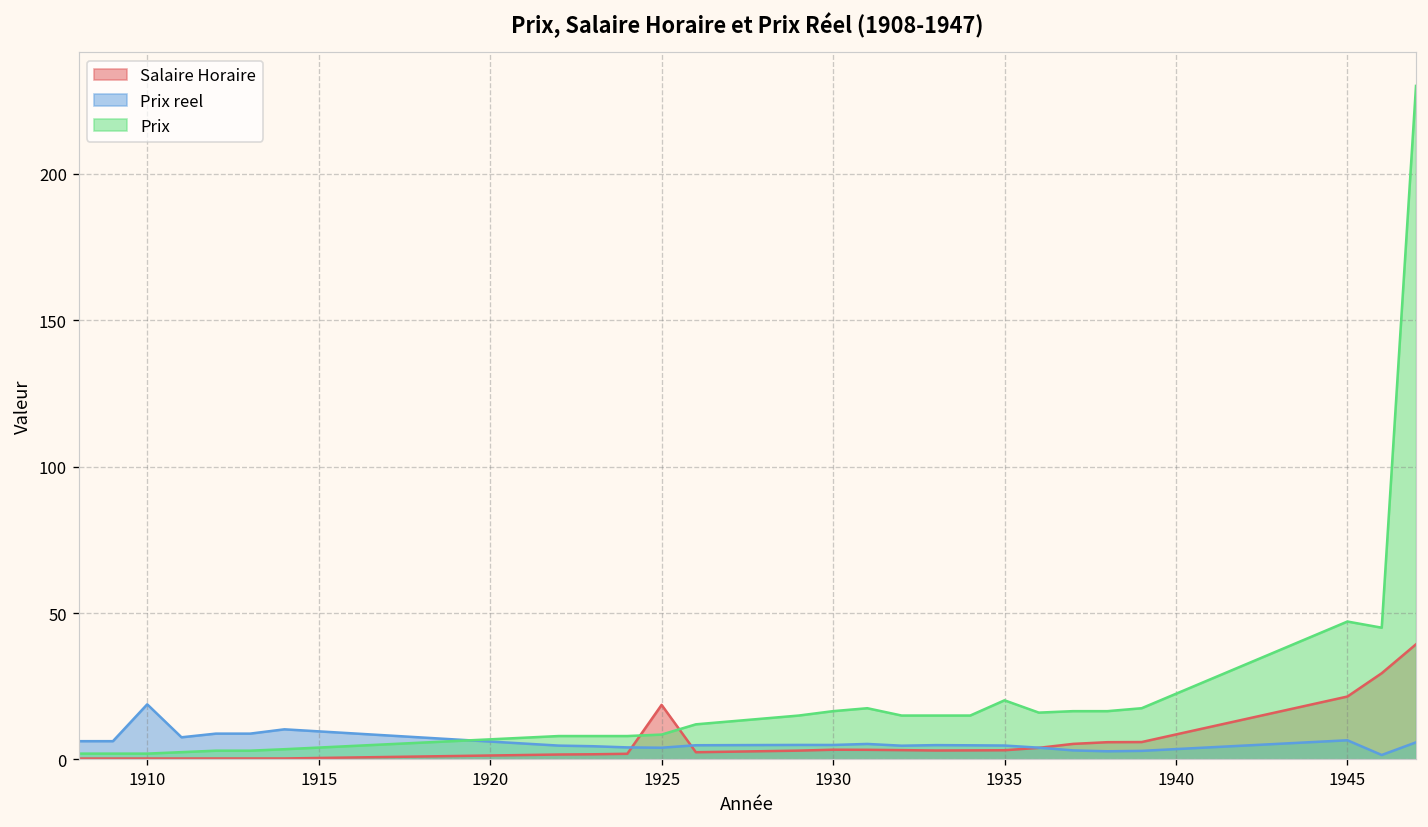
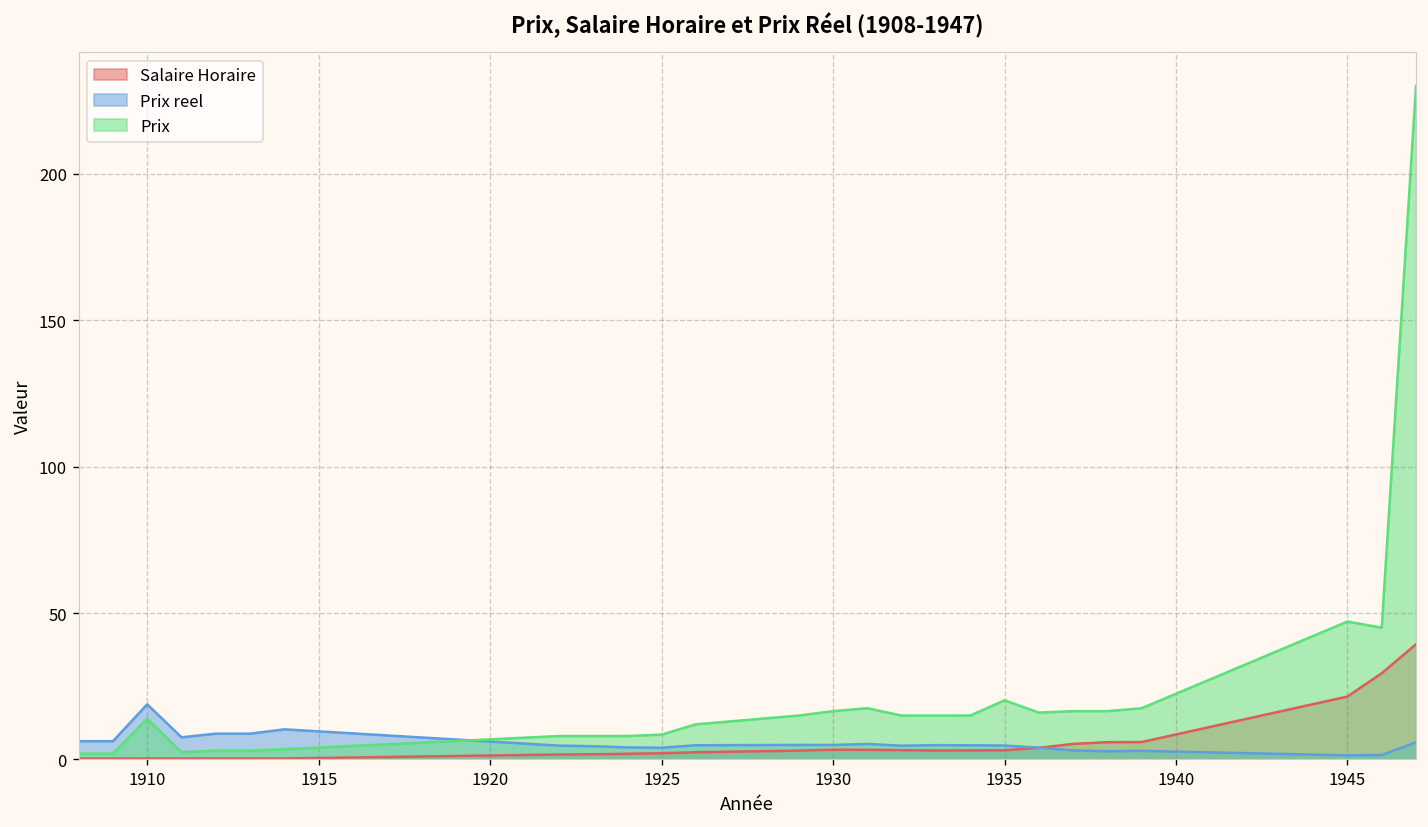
Prix, 1910: 2 -> 14
Salaire Horaire, 1925: 19 -> 2
Prix reel, 1945: 7 -> 1
